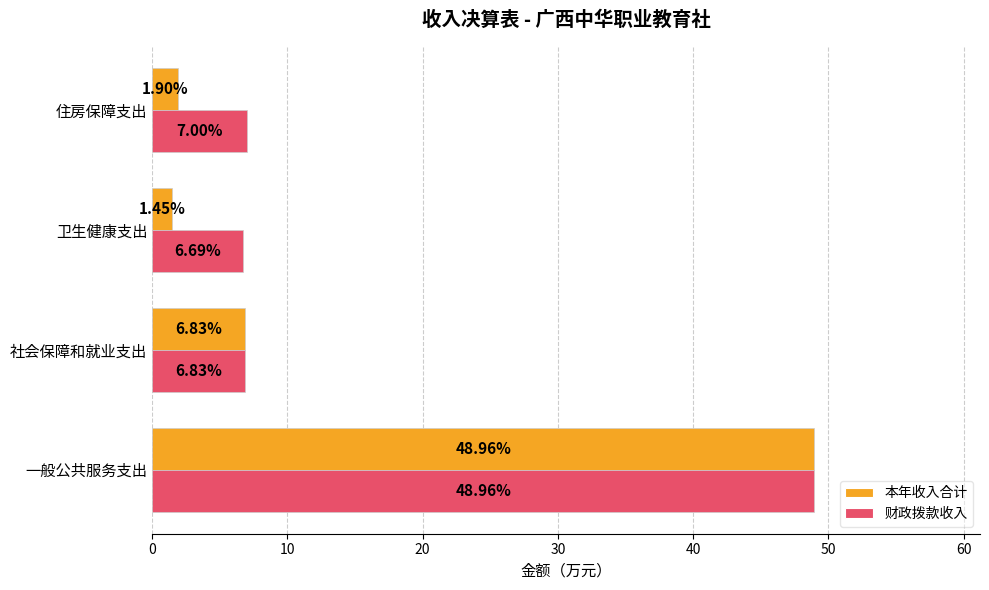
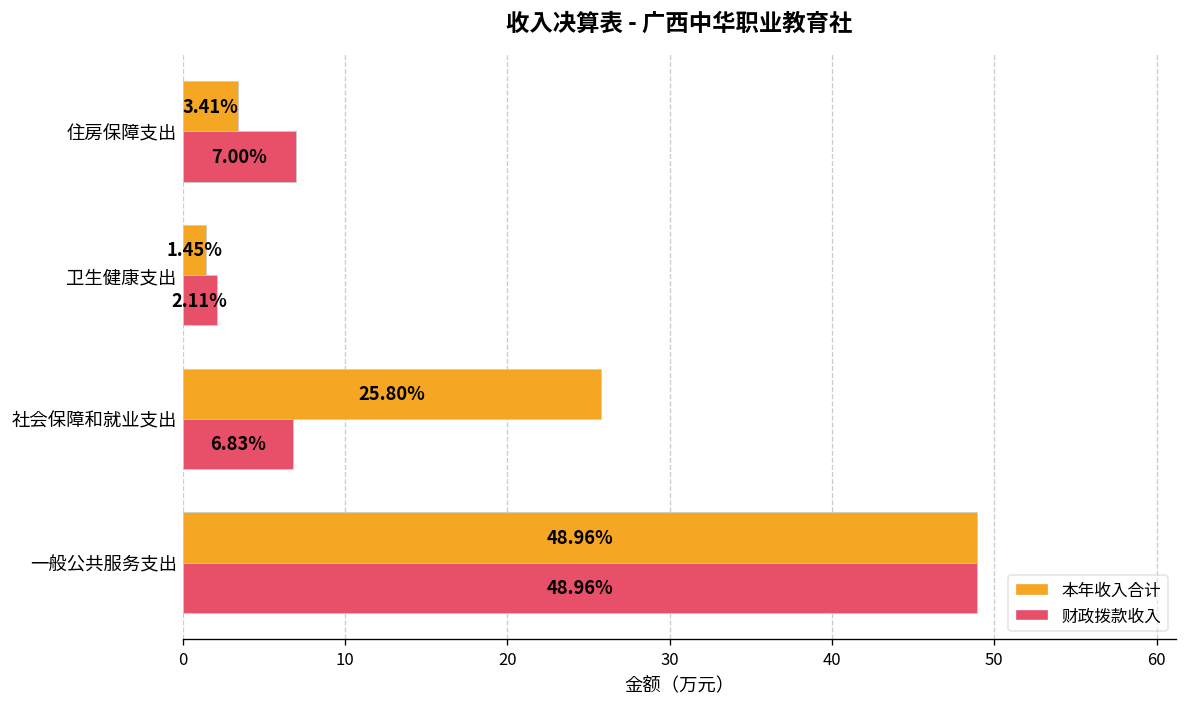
本年收入合计, 住房保障支出: 1.90% -> 3.41%
财政拨款收入, 卫生健康支出: 6.69% -> 2.11%
本年收入合计, 社会保障和就业支出: 6.83% -> 25.80%
